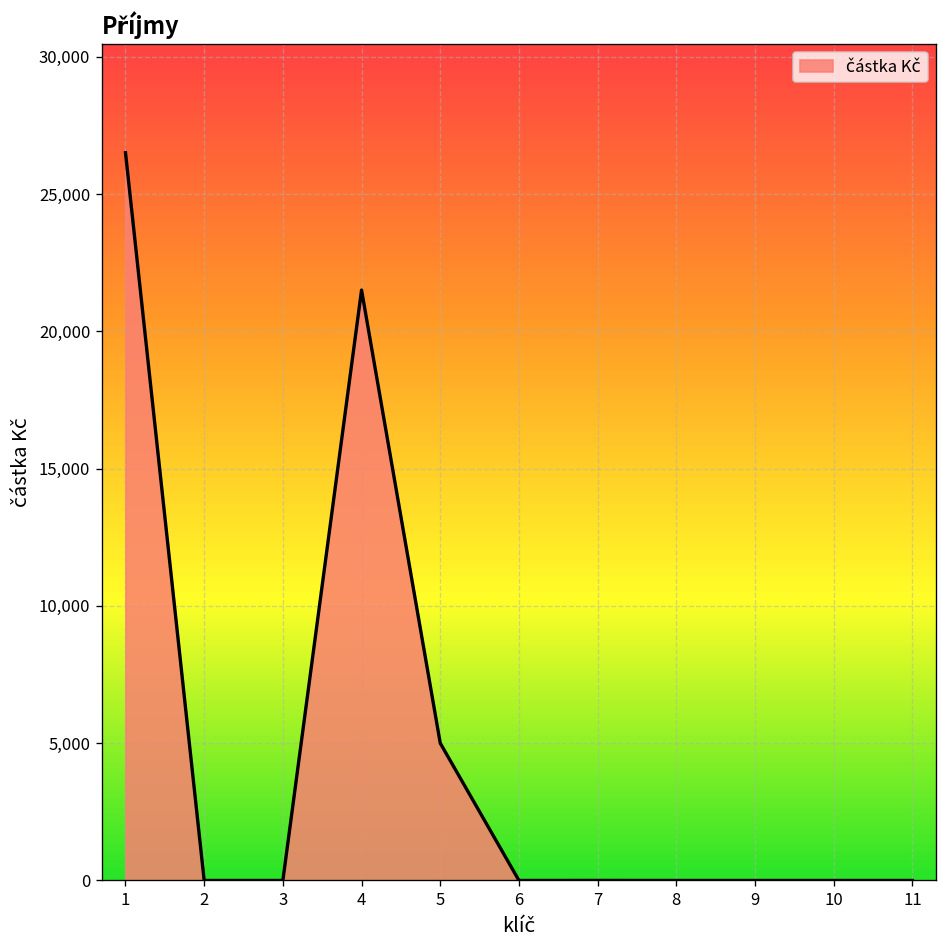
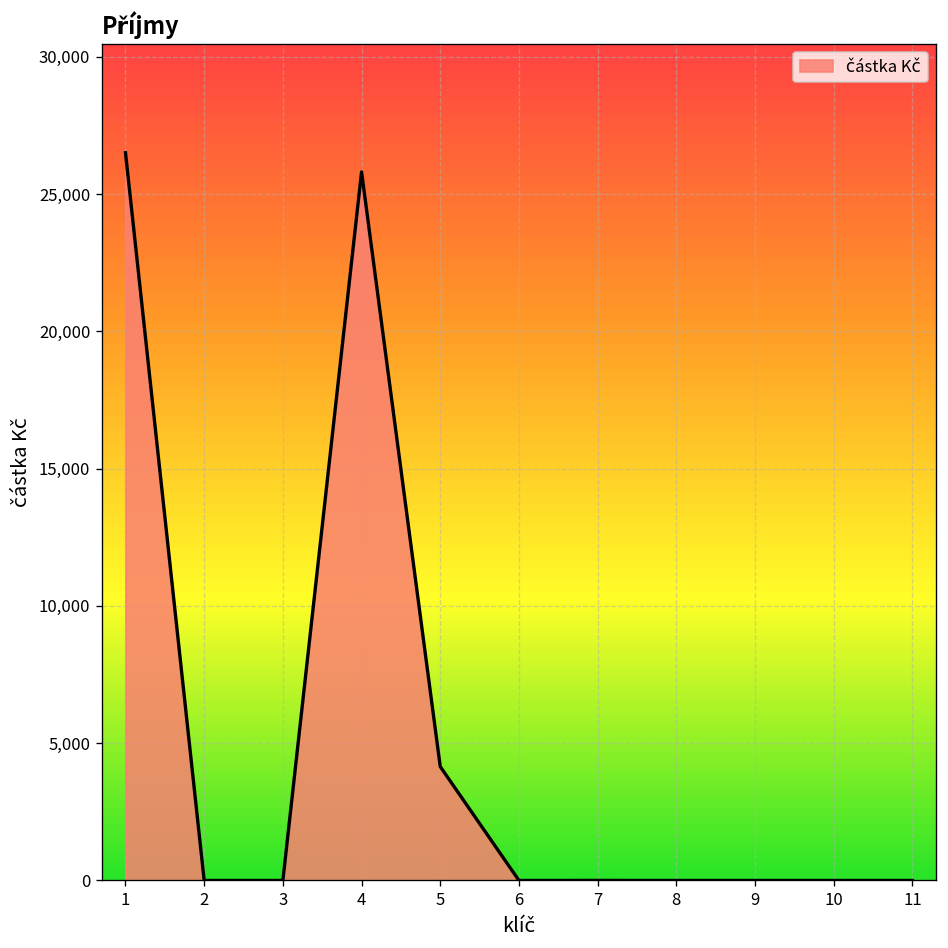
4: 21,500 -> 25,800
5: 5,000 -> 4,100
